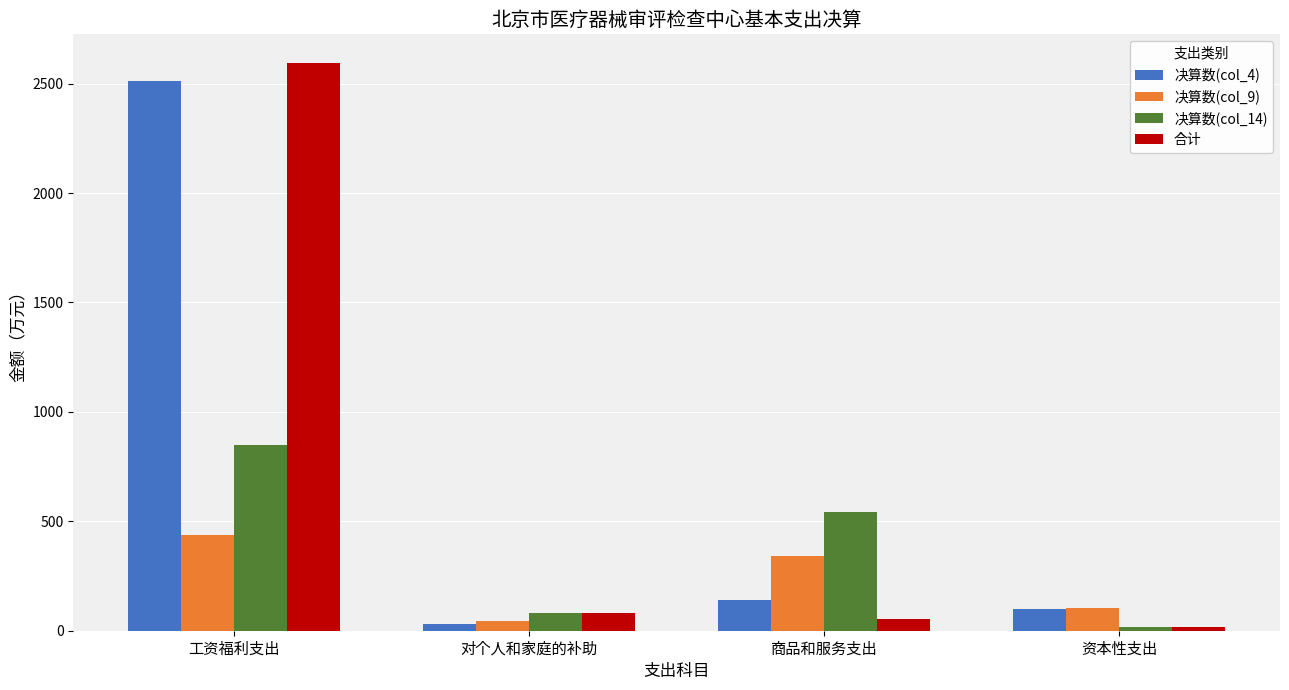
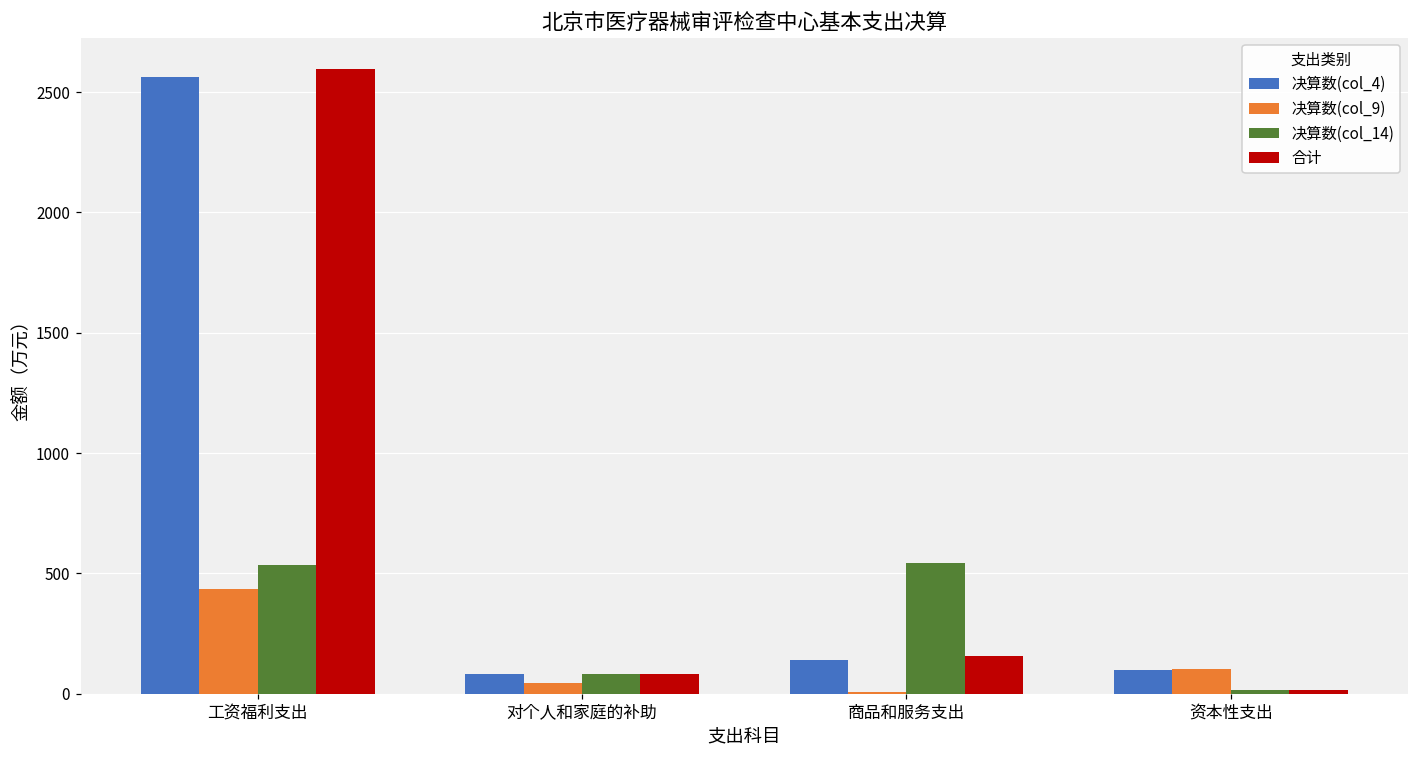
决算数(col_4), 工资福利支出: 2510 -> 2560
决算数(col_14), 工资福利支出: 850 -> 540
决算数(col_4), 对个人和家庭的补助: 30 -> 80
决算数(col_9), 商品和服务支出: 340 -> 10
合计, 商品和服务支出: 50 -> 160
